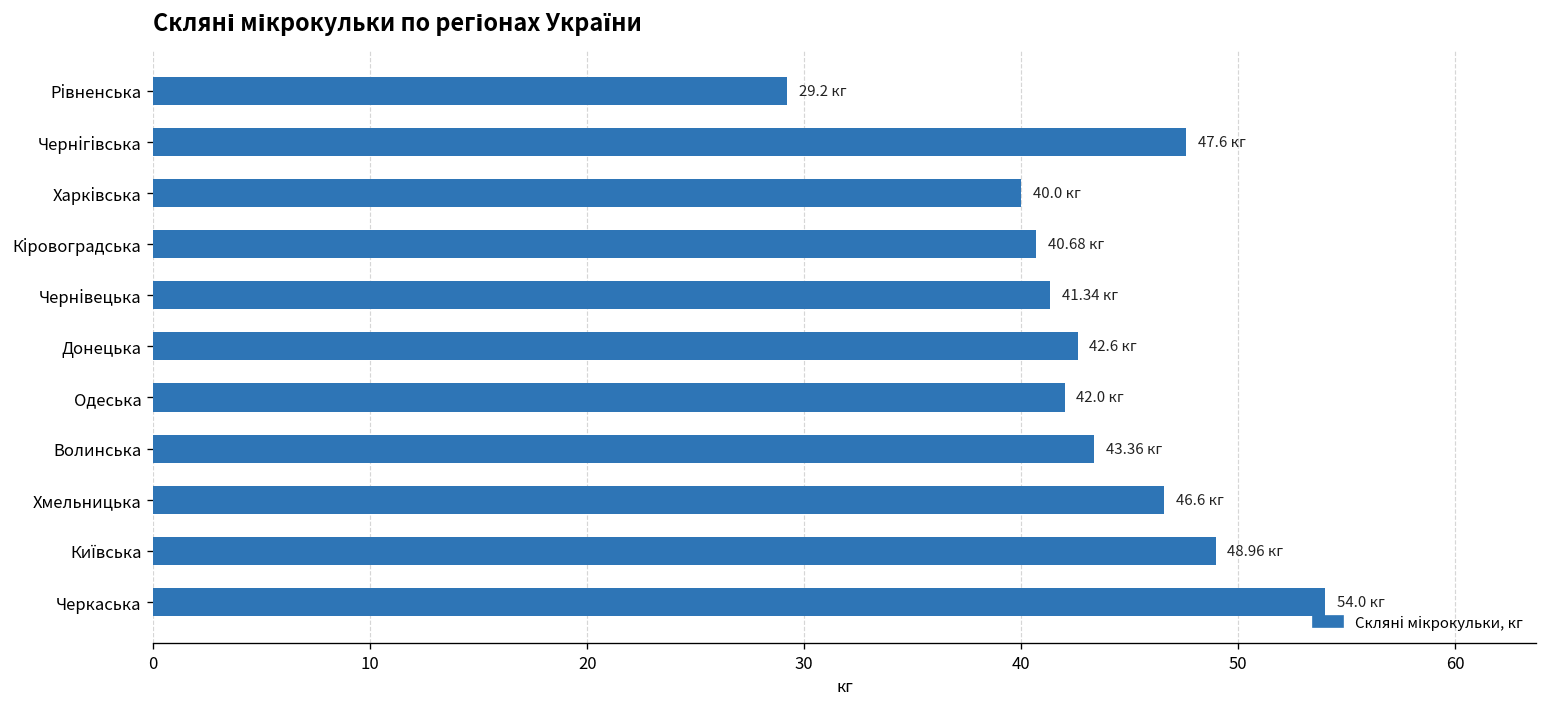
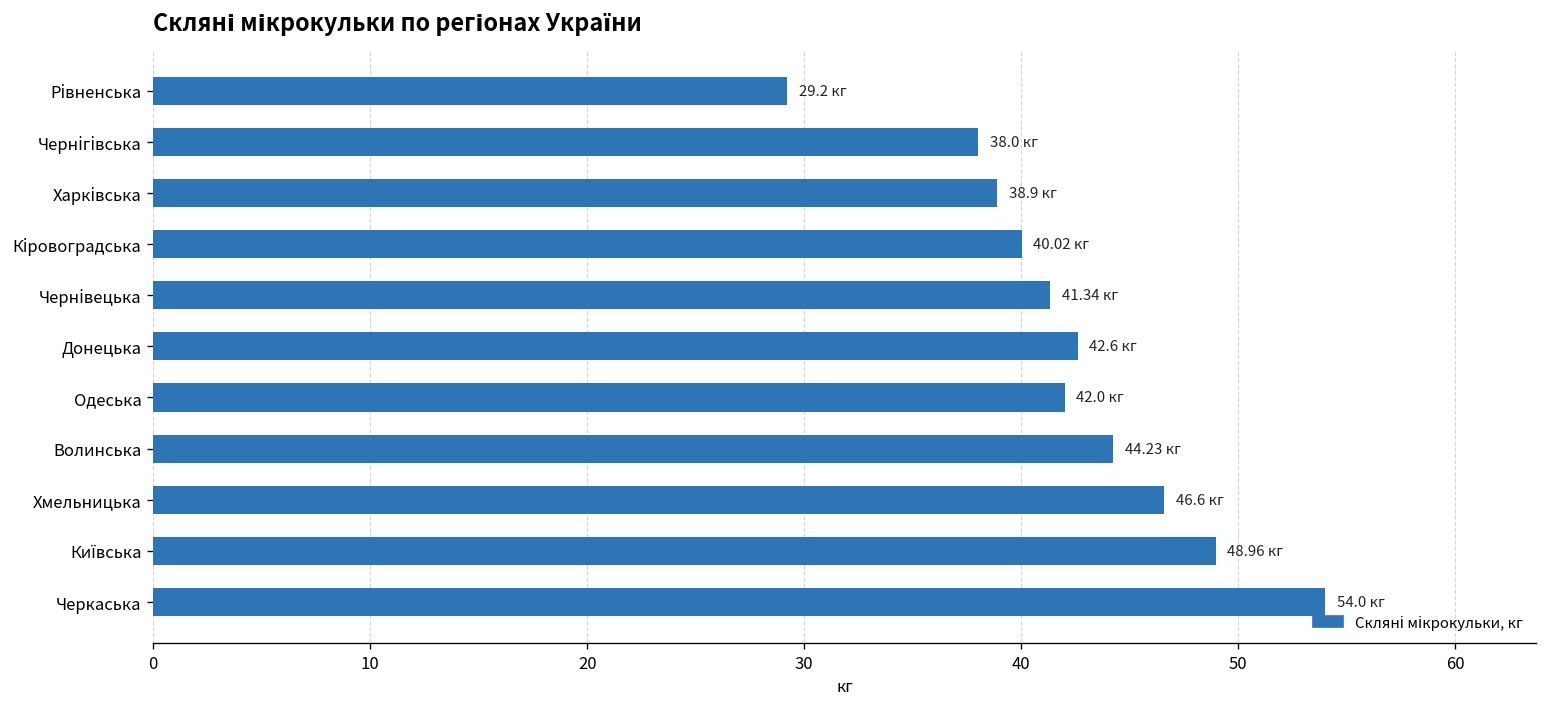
Чернігівська: 47.6 -> 38.0
Харківська: 40.0 -> 38.9
Кіровоградська: 40.68 -> 40.02
Волинська: 43.36 -> 44.23
